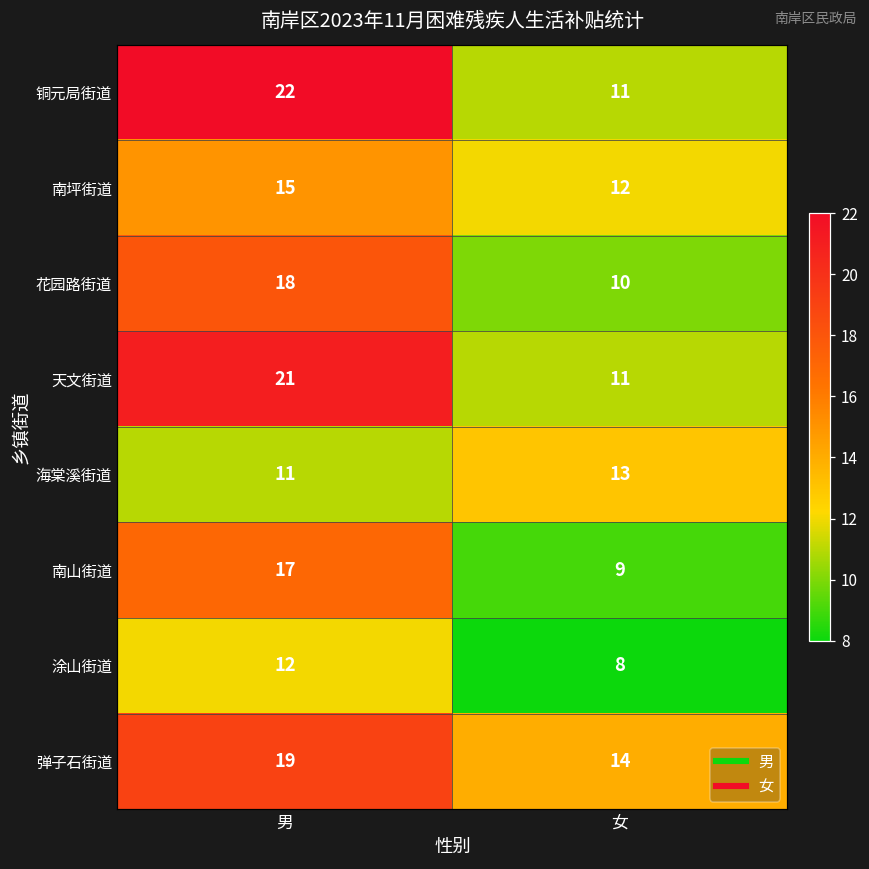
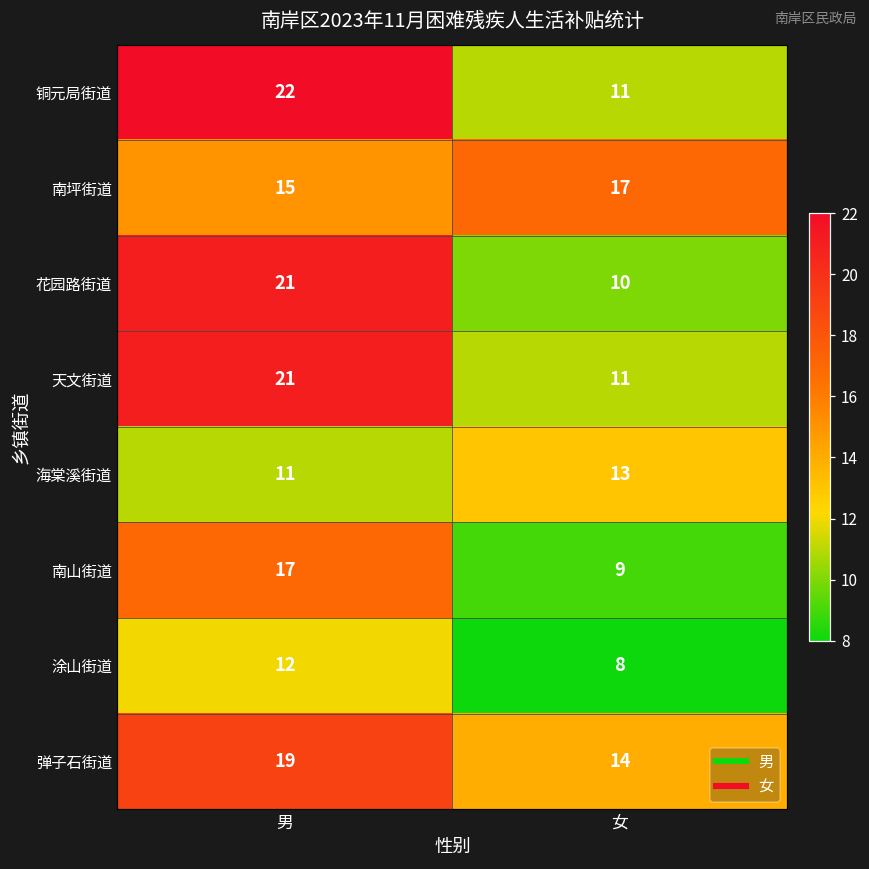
南坪街道, 女: 12 -> 17
花园路街道, 男: 18 -> 21
